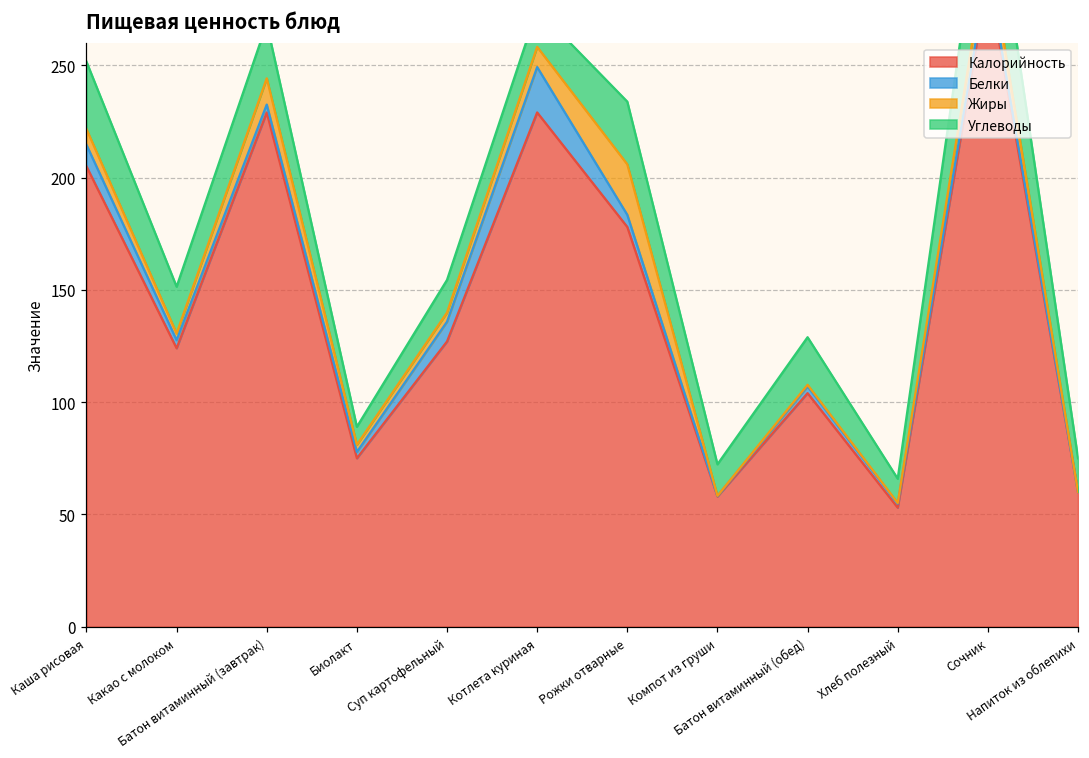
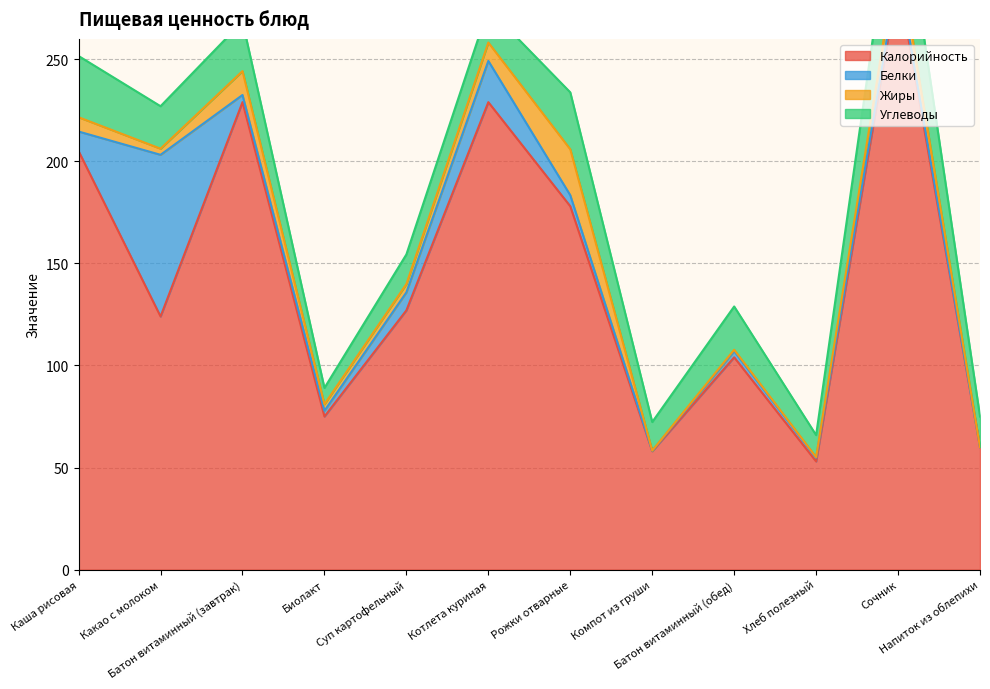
Белки, Какао с молоком: 4 -> 79
